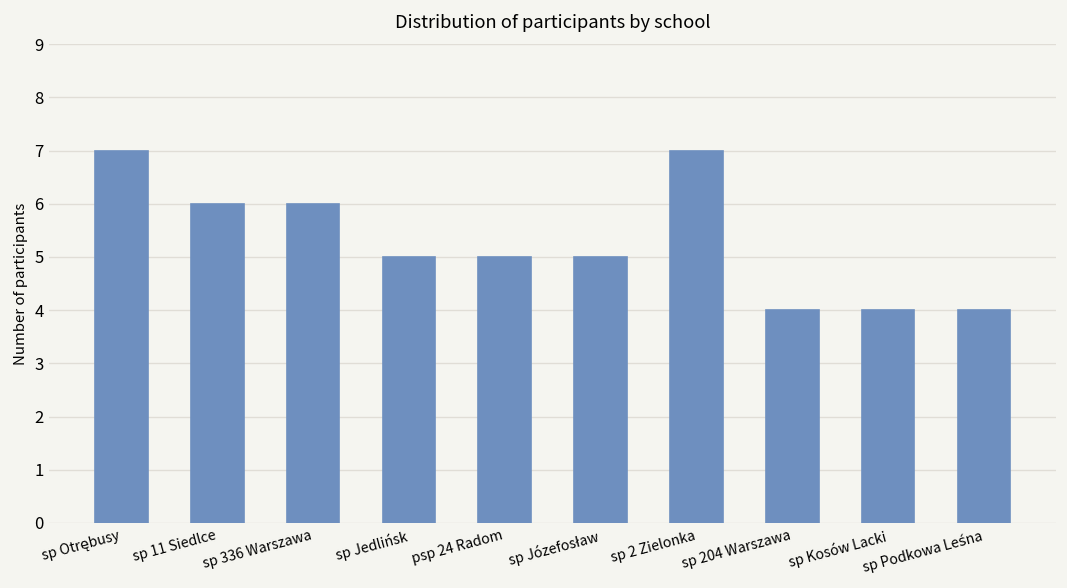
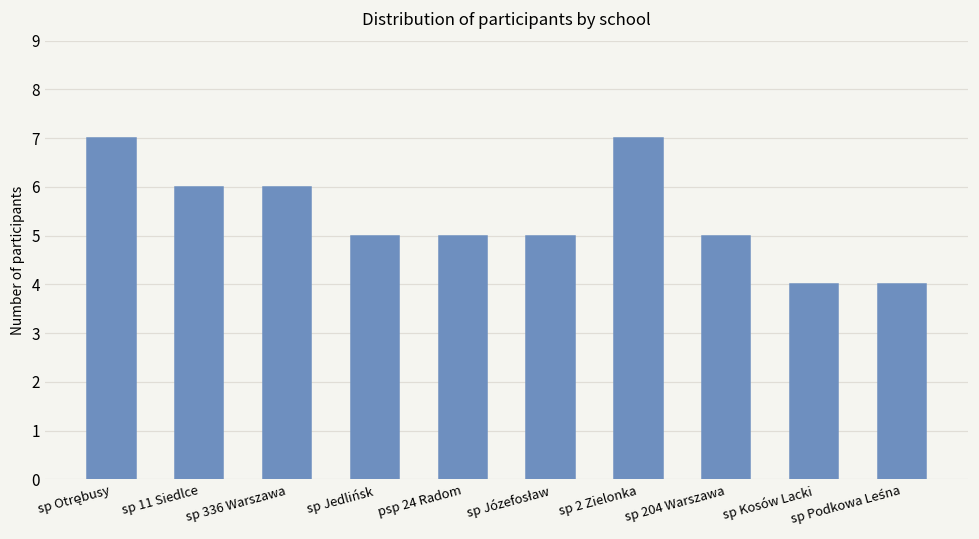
sp 204 Warszawa: 4 -> 5
